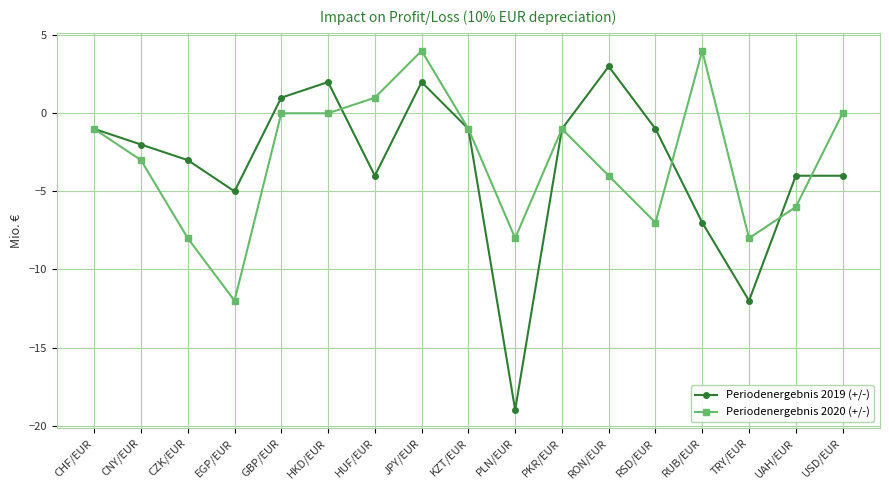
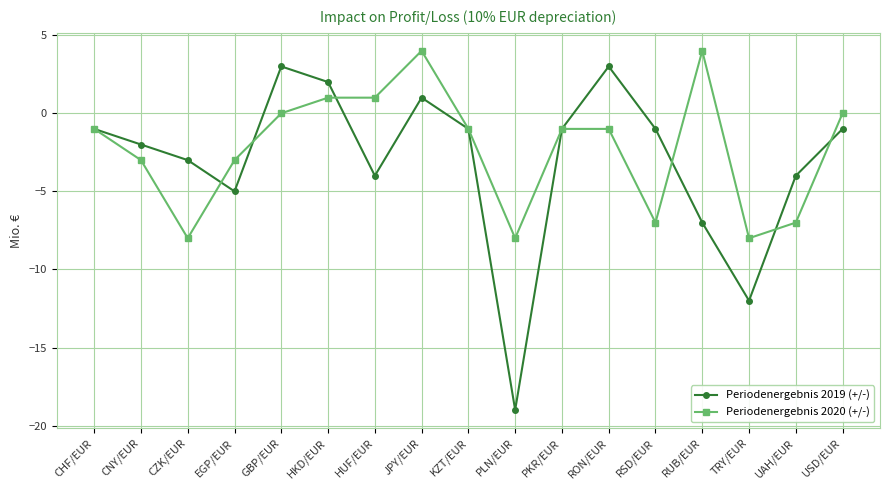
Periodenergebnis 2020 (+/-), EGP/EUR: -12 -> -3
Periodenergebnis 2019 (+/-), GBP/EUR: 1 -> 3
Periodenergebnis 2020 (+/-), HKD/EUR: 0 -> 1
Periodenergebnis 2019 (+/-), JPY/EUR: 2 -> 1
Periodenergebnis 2020 (+/-), RON/EUR: -4 -> -1
Periodenergebnis 2020 (+/-), UAH/EUR: -6 -> -7
Periodenergebnis 2019 (+/-), USD/EUR: -4 -> -1
